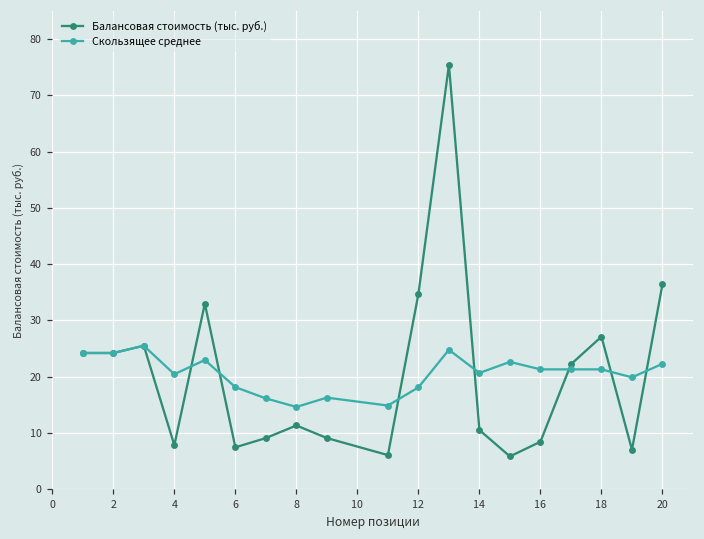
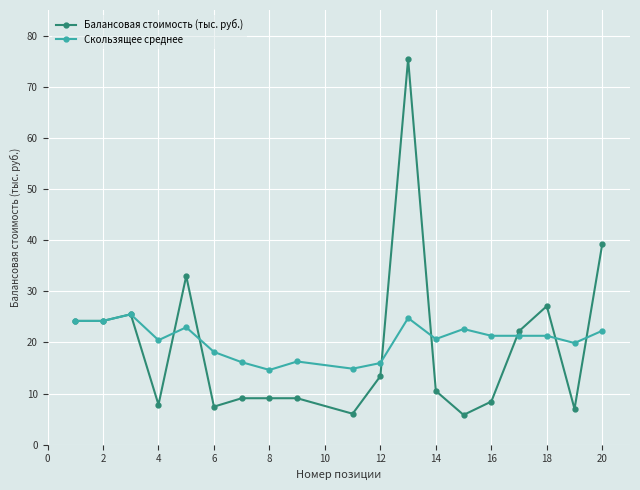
Балансовая стоимость (тыс. руб.), 8: 11 -> 9
Балансовая стоимость (тыс. руб.), 12: 35 -> 13
Скользящее среднее, 12: 18 -> 16
Балансовая стоимость (тыс. руб.), 20: 36 -> 39
